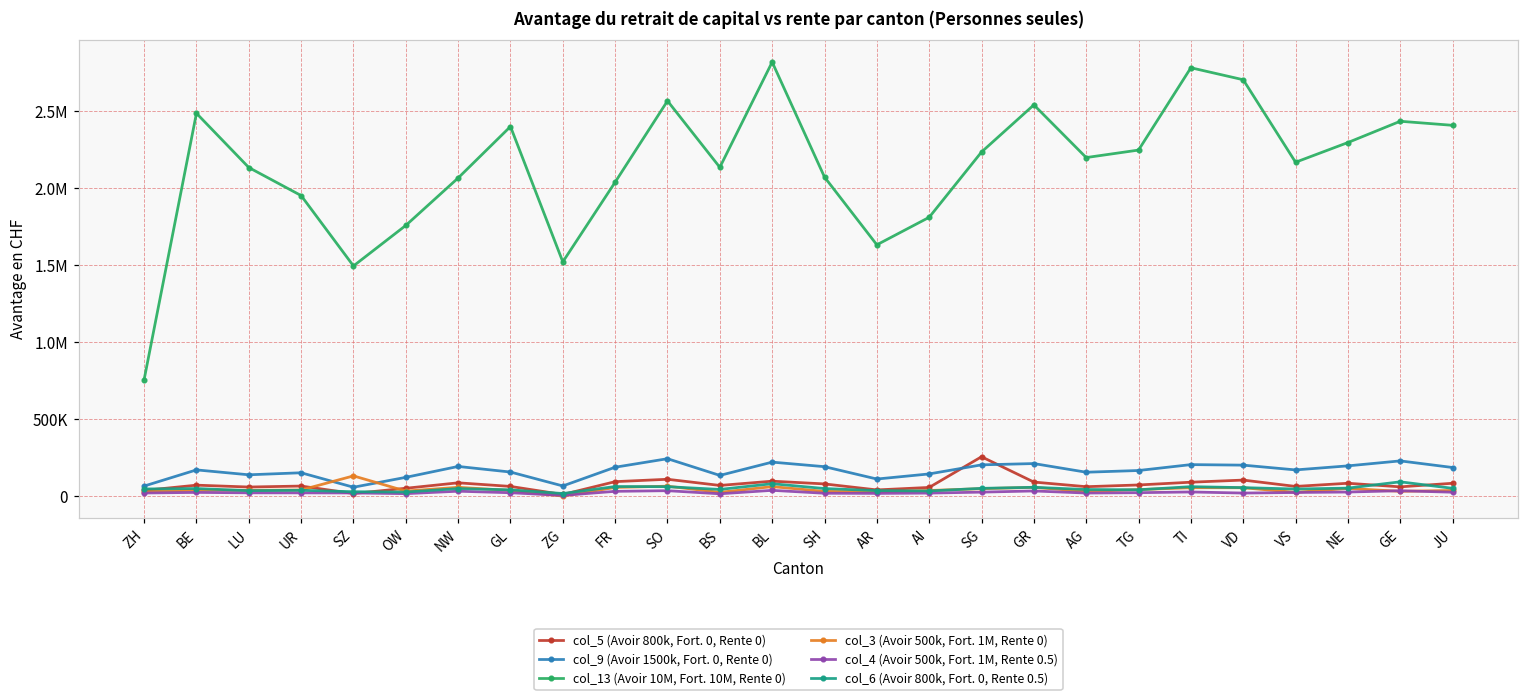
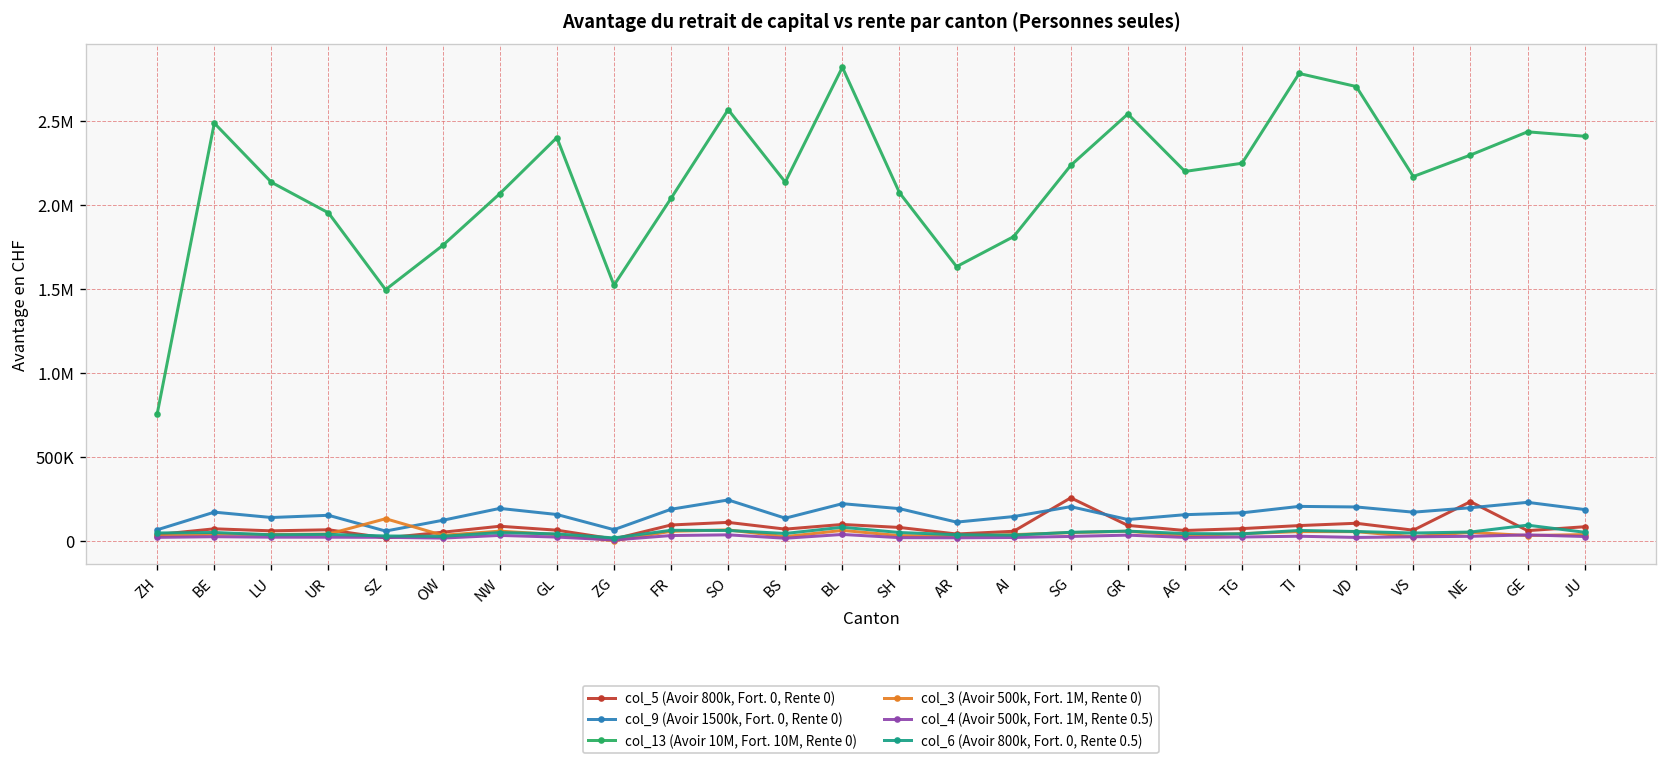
col_9 (Avoir 1500k, Fort. 0, Rente 0), GR: 210000 -> 130000
col_5 (Avoir 800k, Fort. 0, Rente 0), NE: 90000 -> 230000
